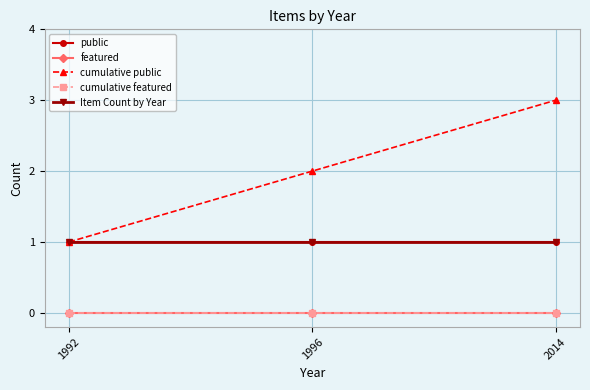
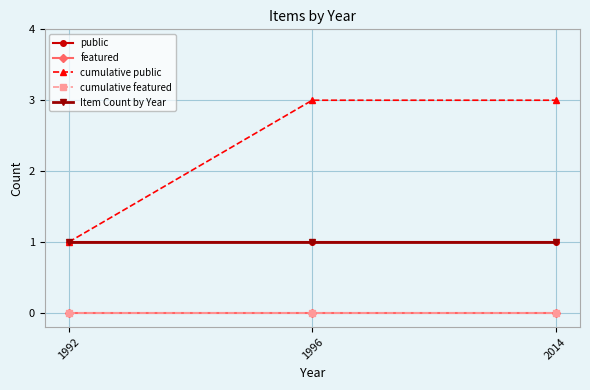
cumulative public, 1996: 2 -> 3
